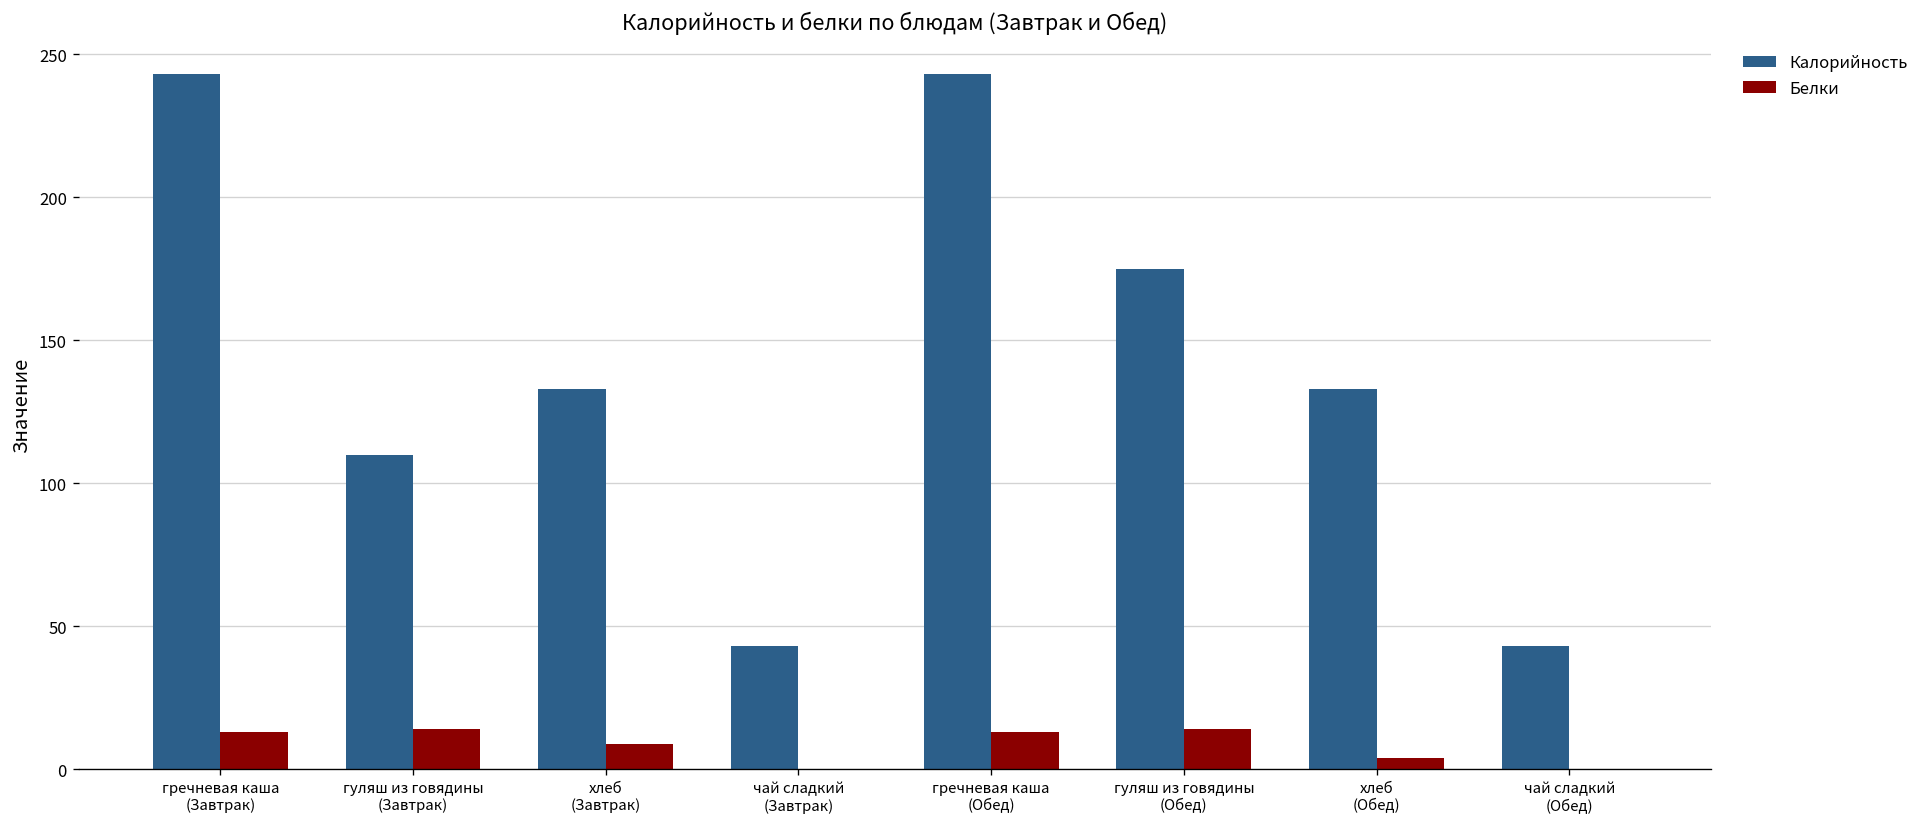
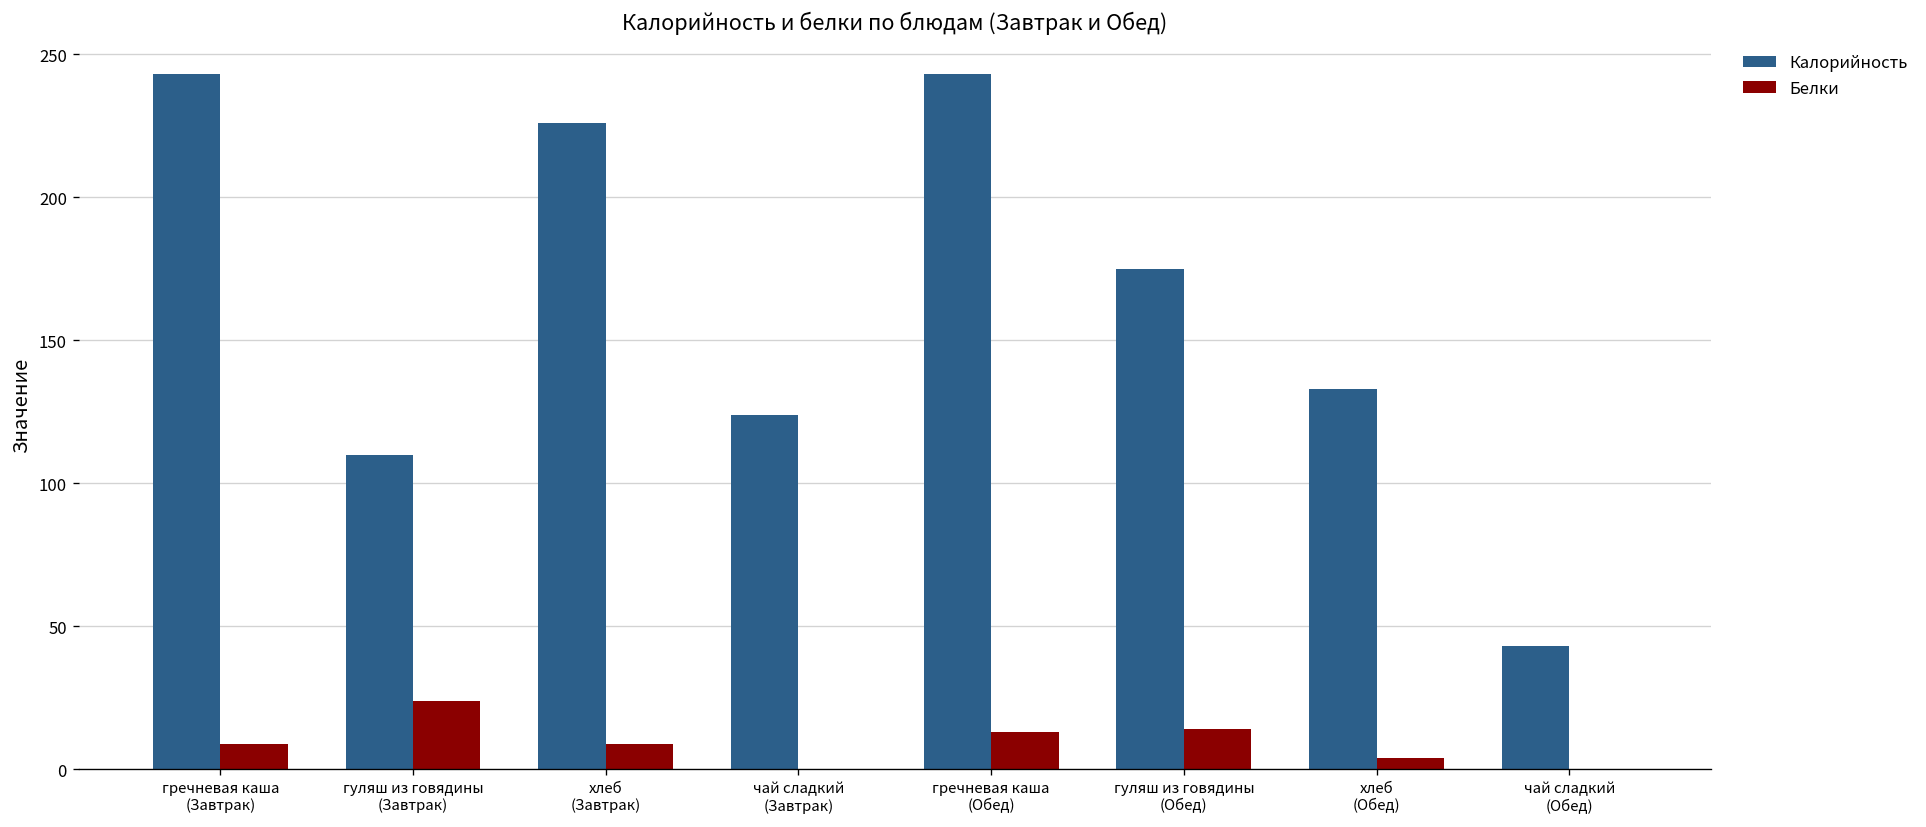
Белки, гречневая каша (Завтрак): 13 -> 9
Белки, гуляш из говядины (Завтрак): 14 -> 24
Калорийность, хлеб (Завтрак): 133 -> 226
Калорийность, чай сладкий (Завтрак): 43 -> 124
